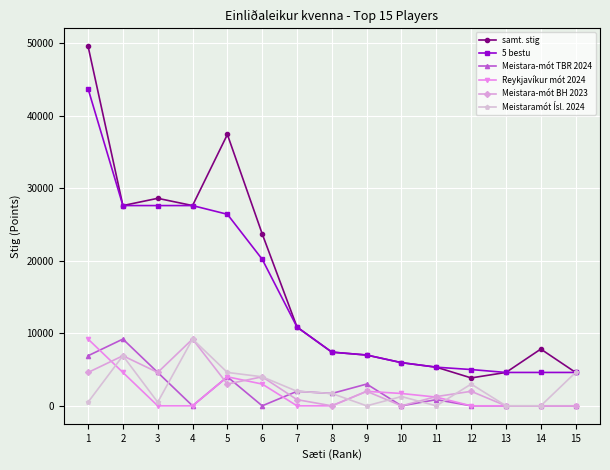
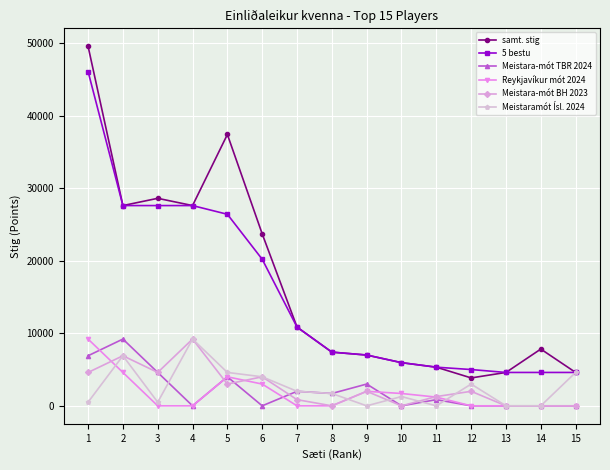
5 bestu, 1: 44000 -> 46000
